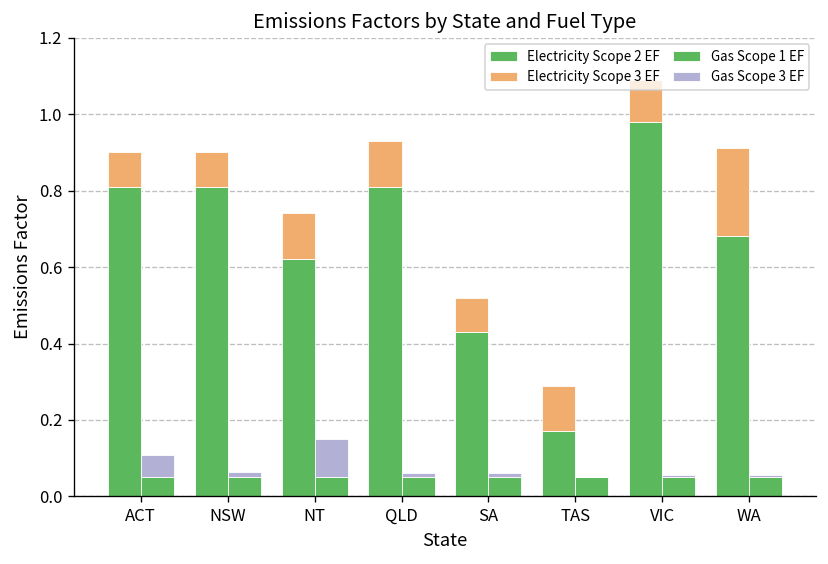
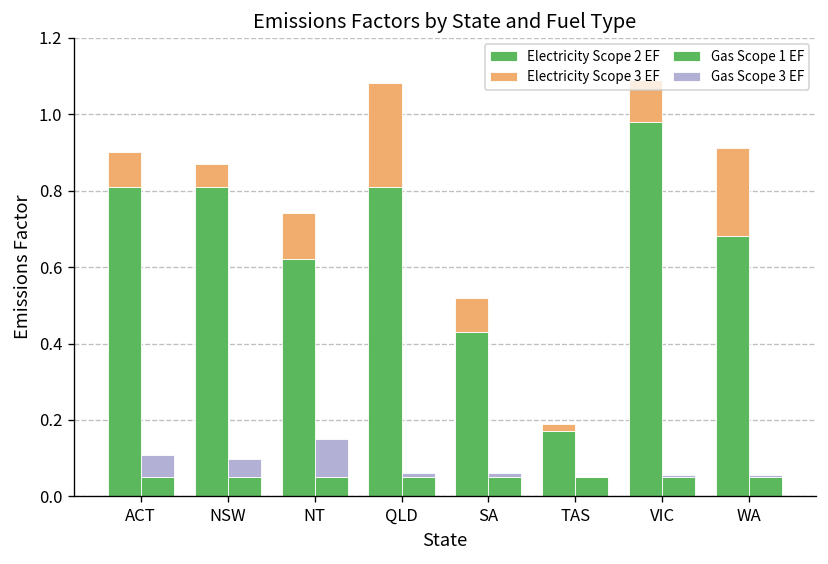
Electricity Scope 3 EF, NSW: 0.09 -> 0.06
Gas Scope 3 EF, NSW: 0.01 -> 0.05
Electricity Scope 3 EF, QLD: 0.12 -> 0.27
Electricity Scope 3 EF, TAS: 0.12 -> 0.02
